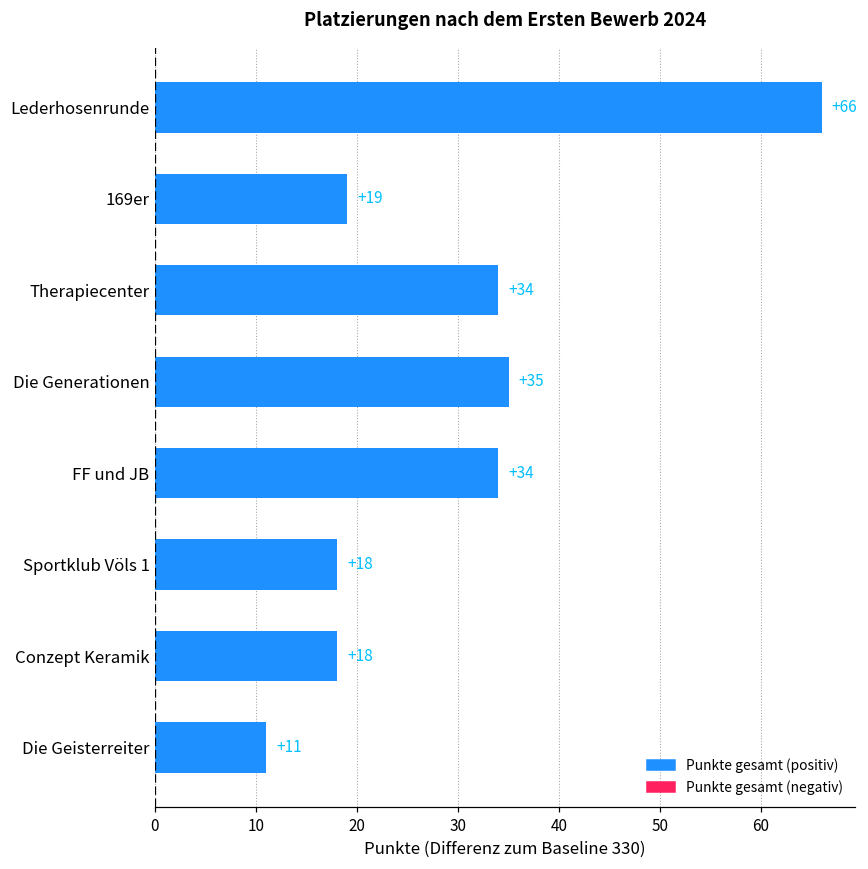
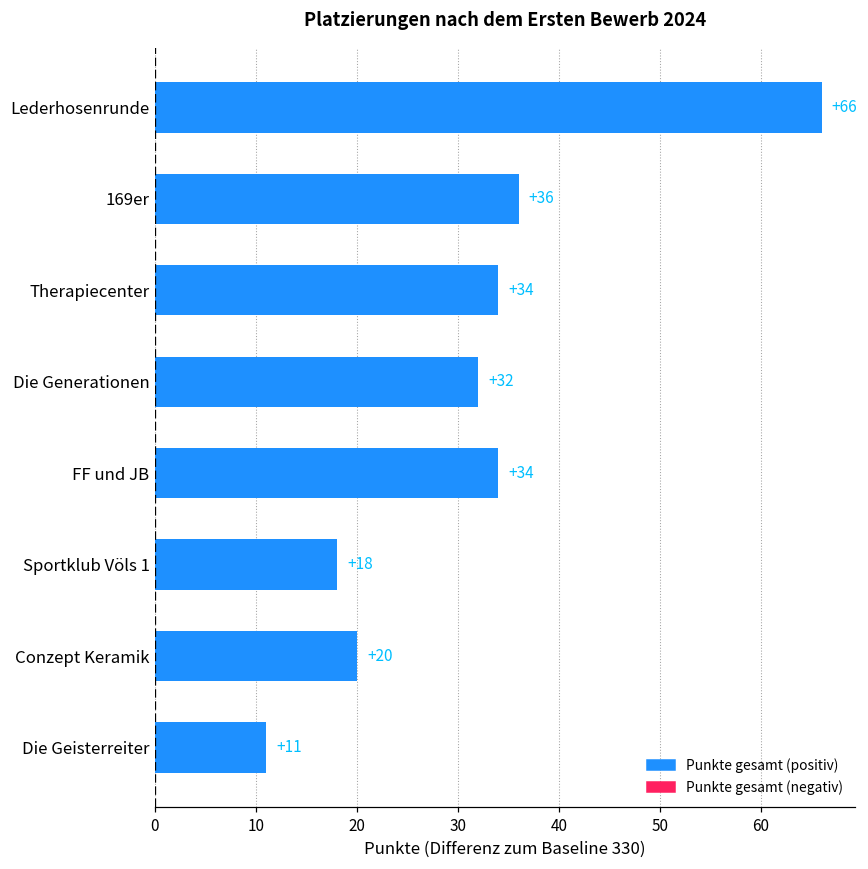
169er: +19 -> +36
Die Generationen: +35 -> +32
Conzept Keramik: +18 -> +20
